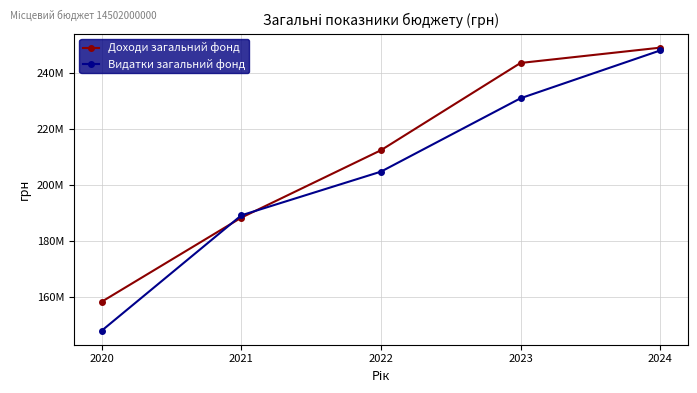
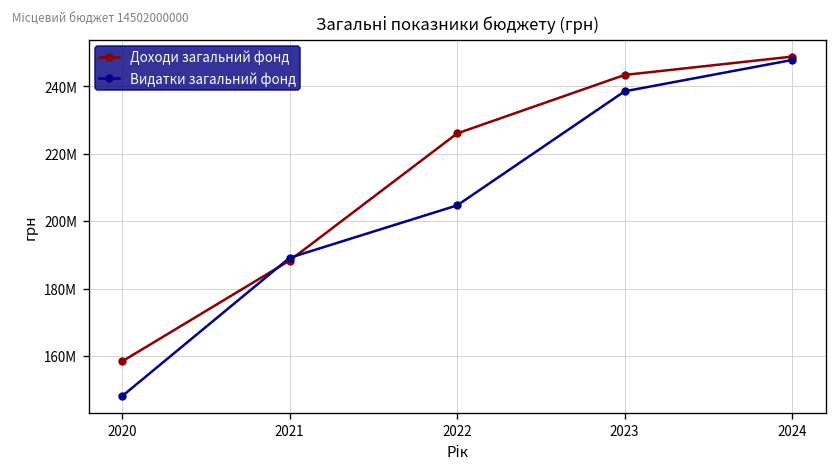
Доходи загальний фонд, 2022: 212000000 -> 226000000
Видатки загальний фонд, 2023: 231000000 -> 239000000
